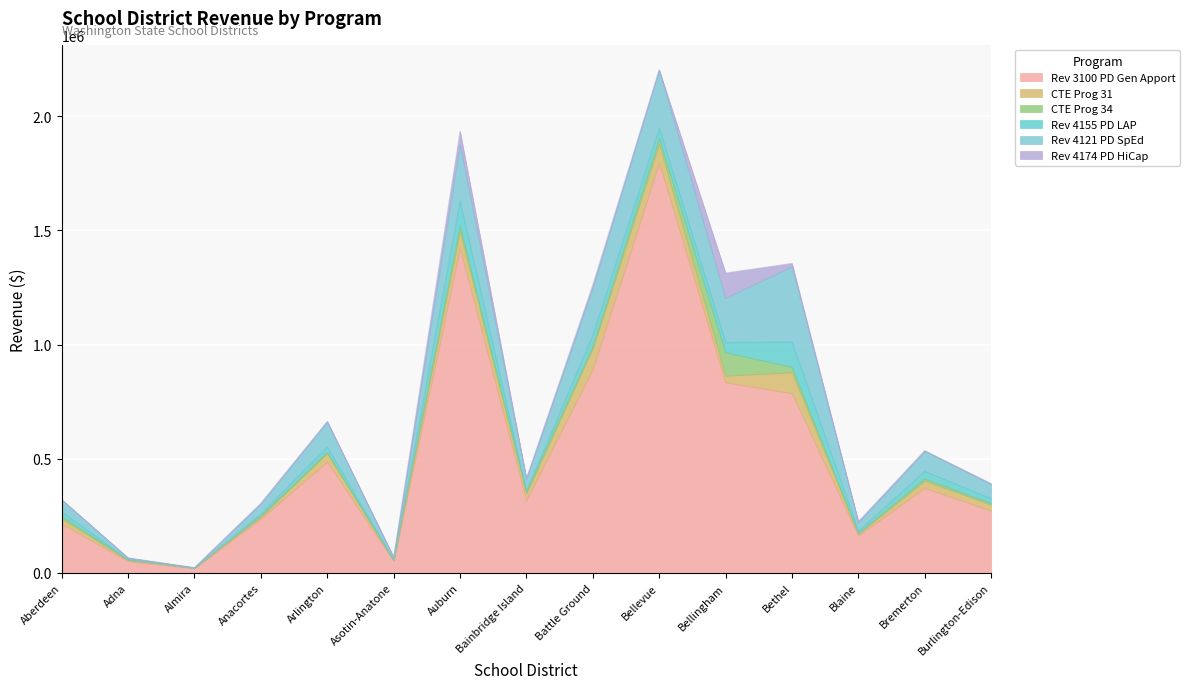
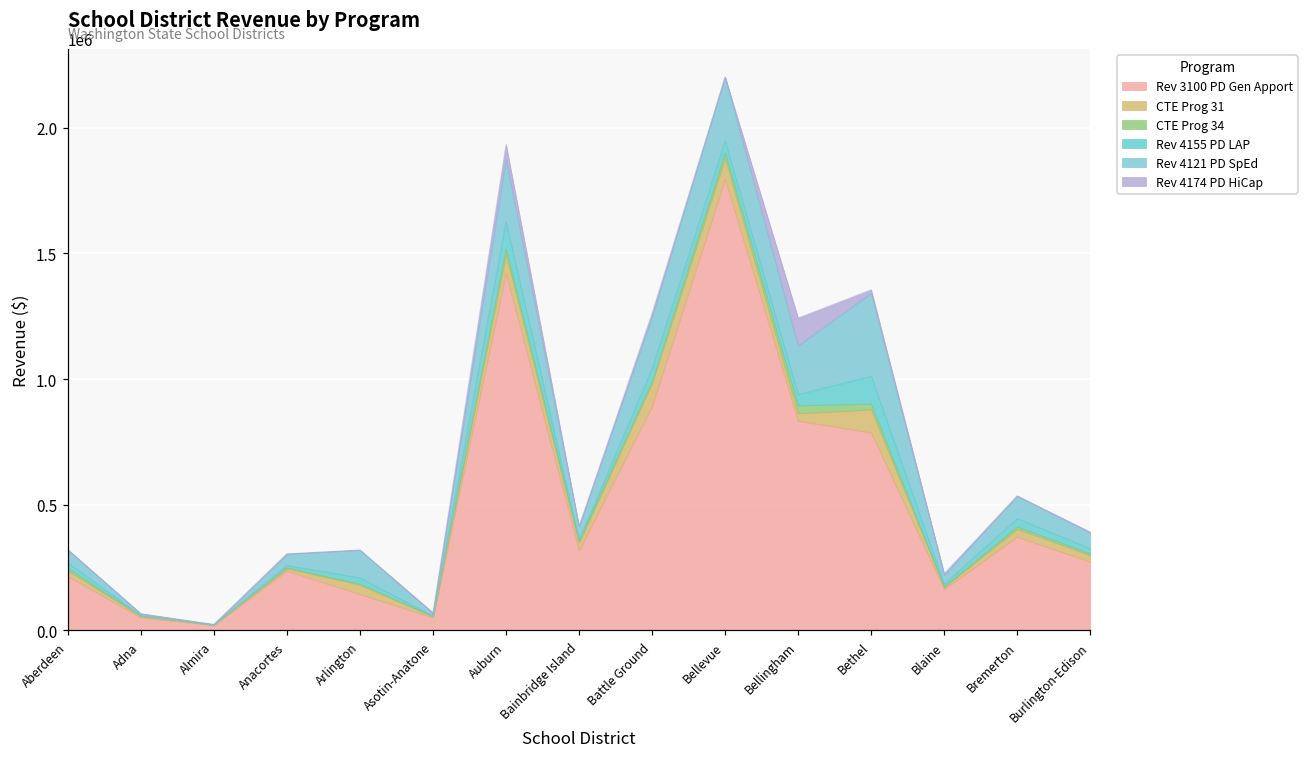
Rev 3100 PD Gen Apport, Arlington: 490000 -> 140000
CTE Prog 34, Bellingham: 100000 -> 30000
